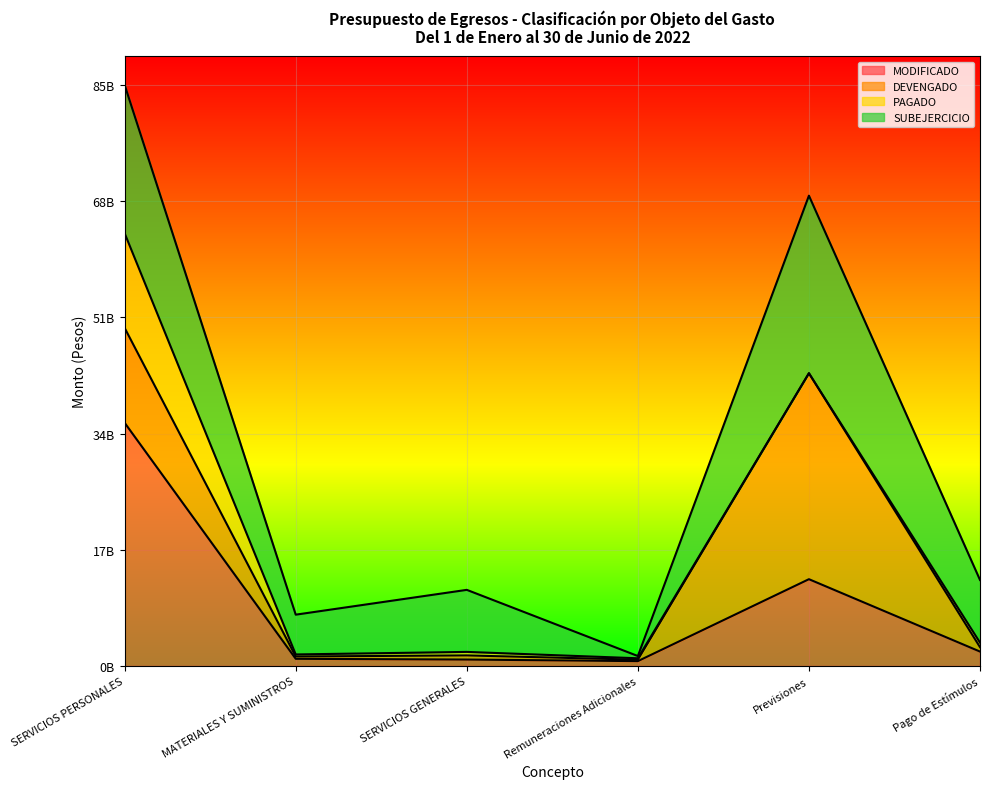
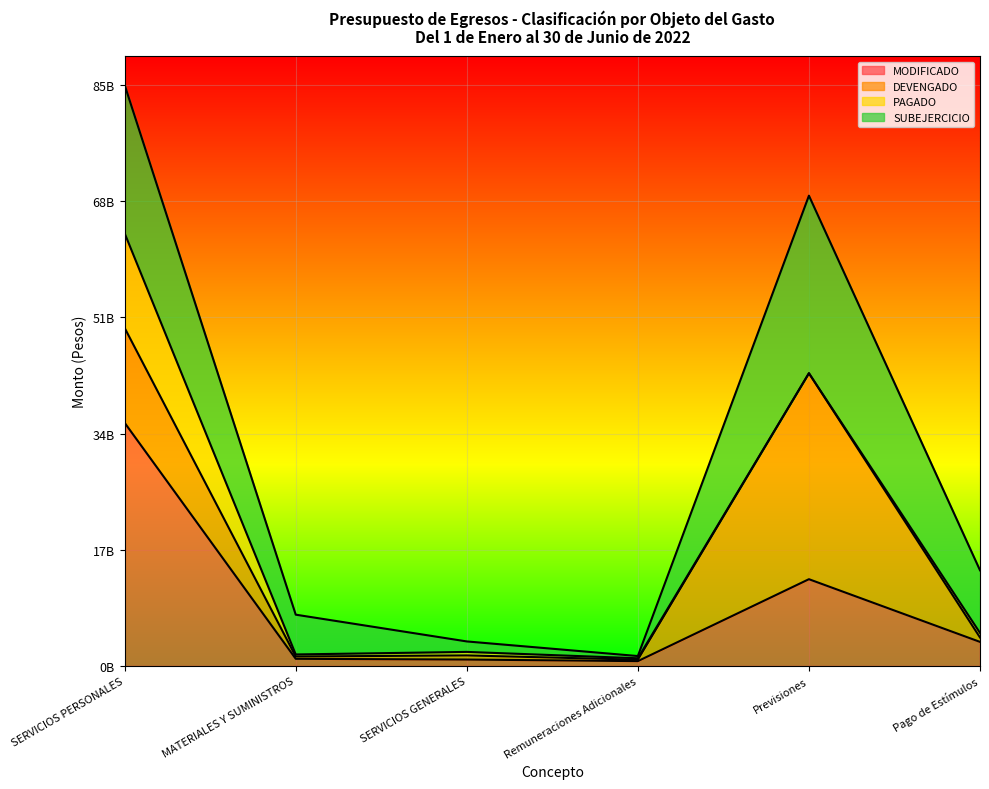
SUBEJERCICIO, SERVICIOS GENERALES: 9000000000 -> 2000000000
MODIFICADO, Pago de Estímulos: 2000000000 -> 4000000000
